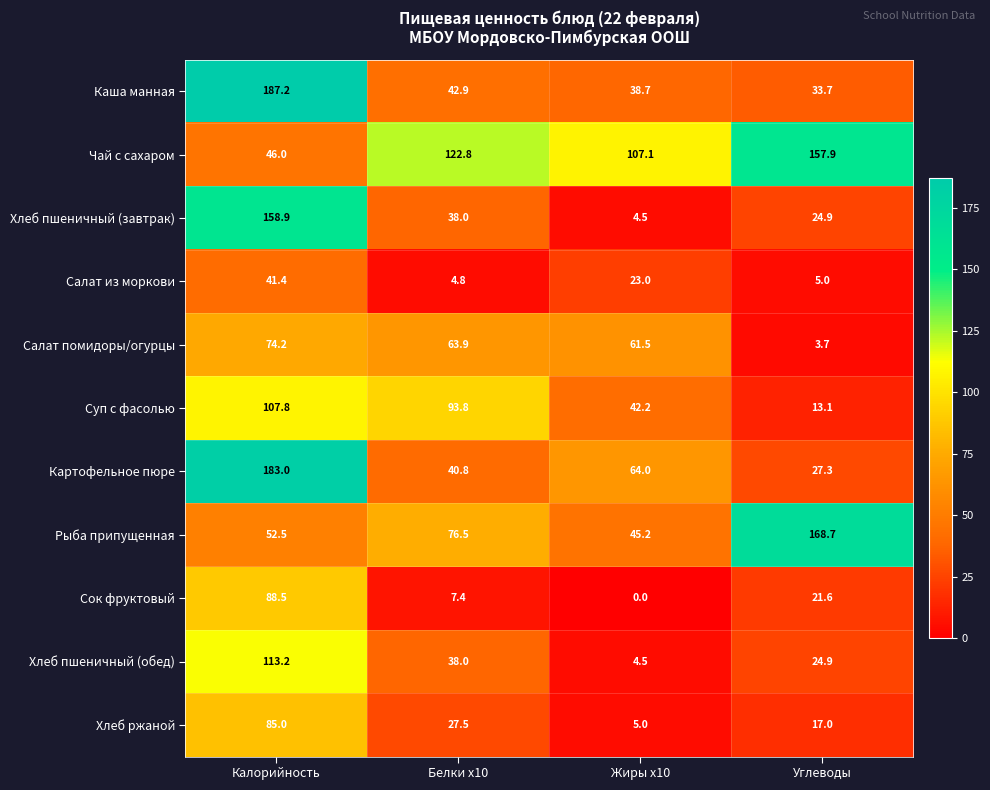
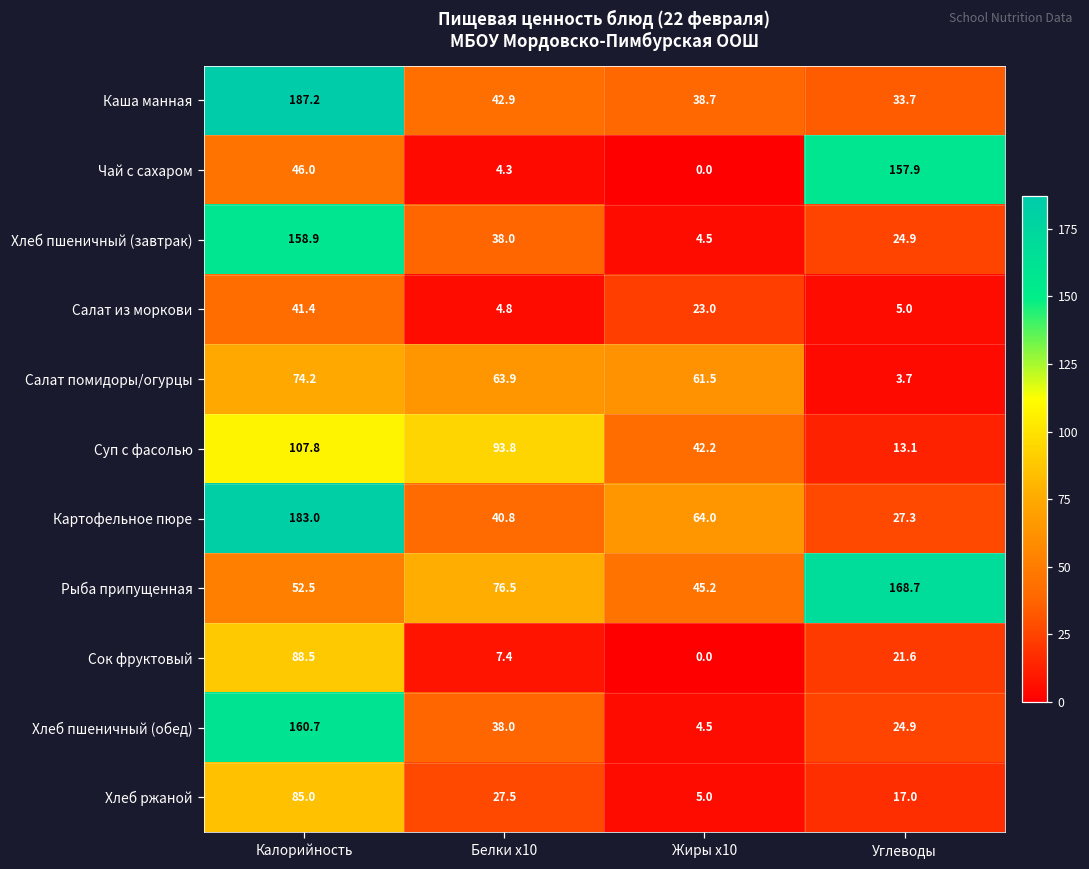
Чай с сахаром, Белки x10: 122.8 -> 4.3
Чай с сахаром, Жиры x10: 107.1 -> 0.0
Хлеб пшеничный (обед), Калорийность: 113.2 -> 160.7
